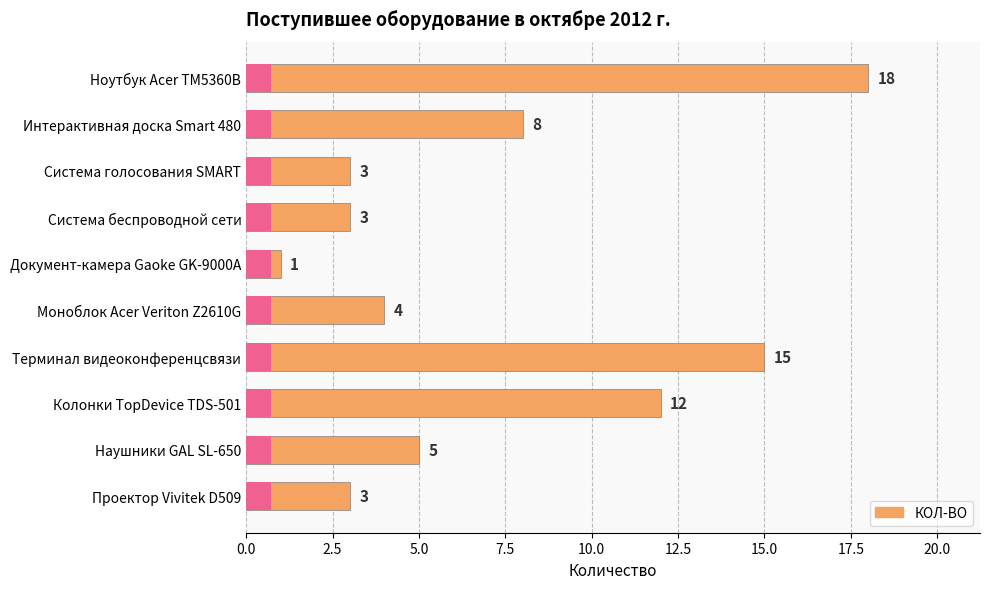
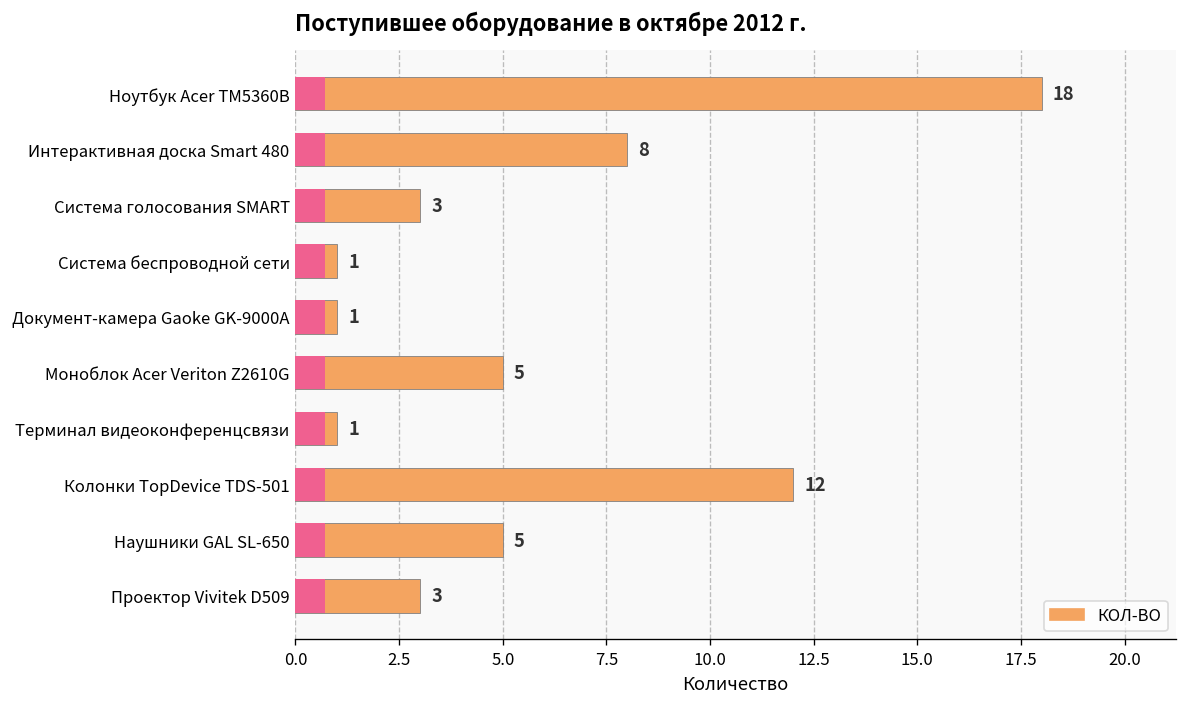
КОЛ-ВО, Система беспроводной сети: 3 -> 1
КОЛ-ВО, Моноблок Acer Veriton Z2610G: 4 -> 5
КОЛ-ВО, Терминал видеоконференцсвязи: 15 -> 1
